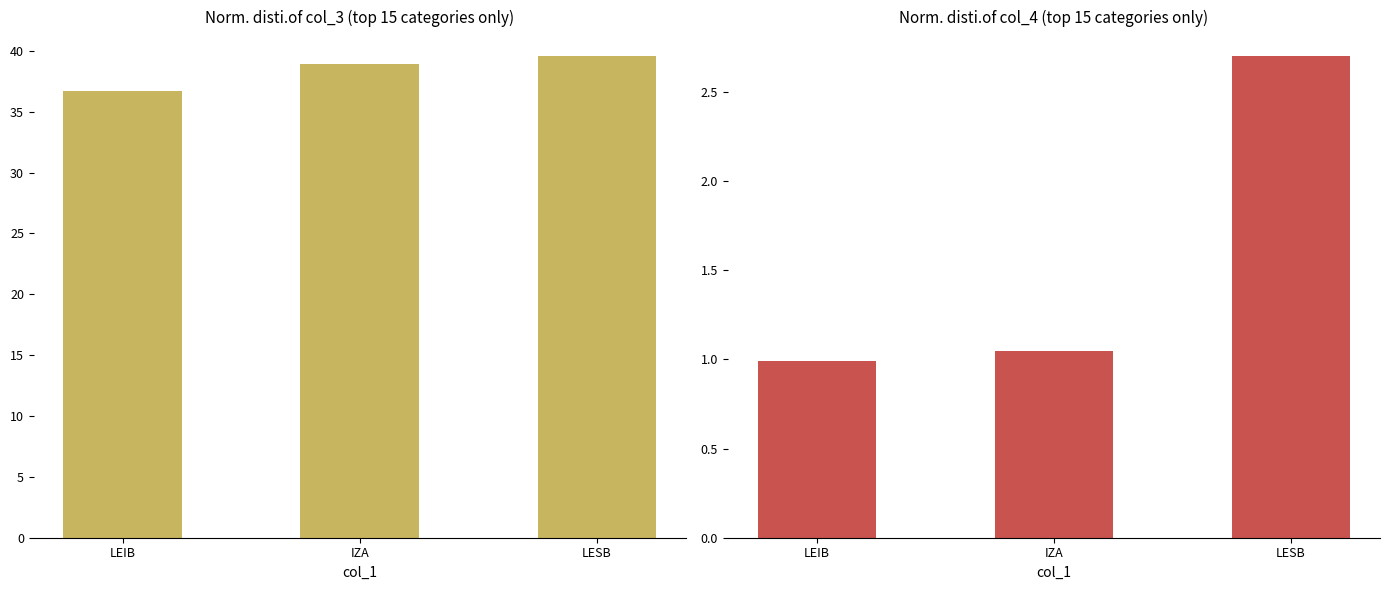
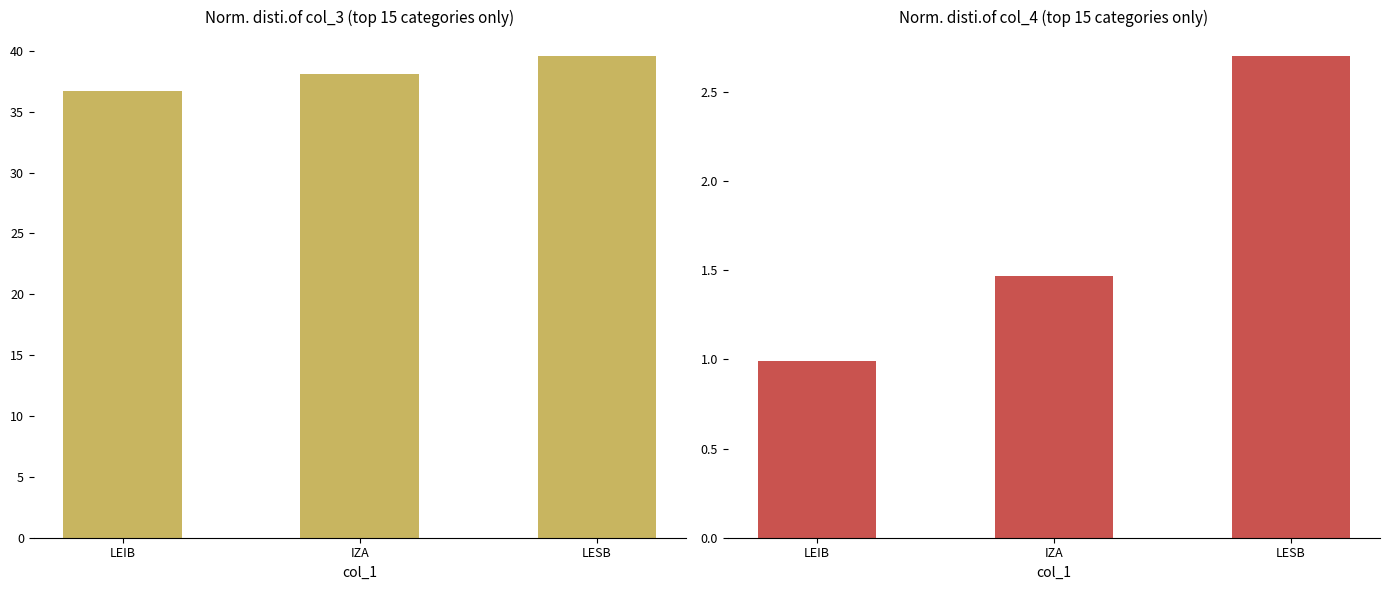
Norm. disti.of col_3 (top 15 categories only), IZA: 38.9 -> 38.1
Norm. disti.of col_4 (top 15 categories only), IZA: 1.05 -> 1.47
